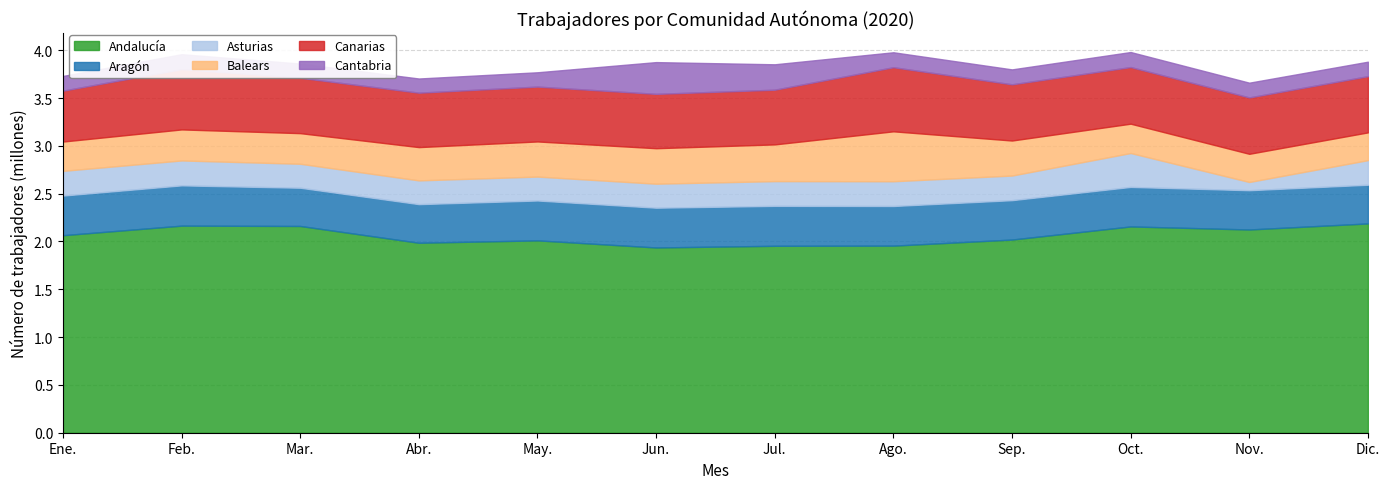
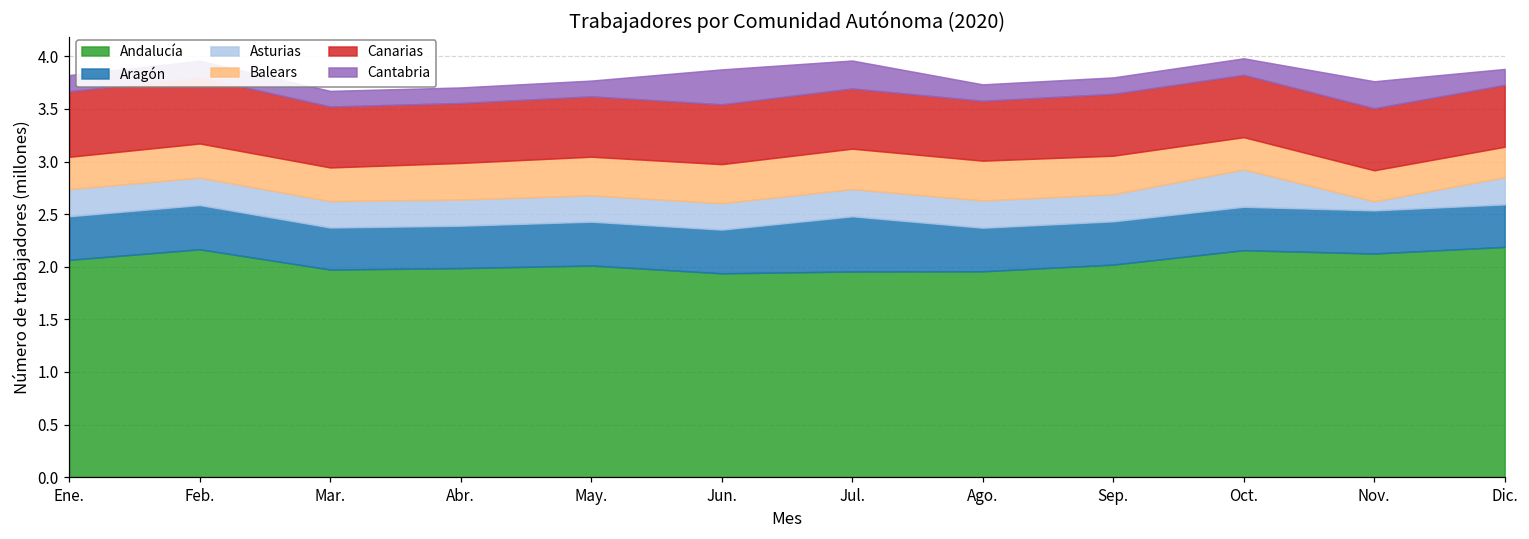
Canarias, Ene.: 0.5 -> 0.6
Andalucía, Mar.: 2.2 -> 2.0
Aragón, Jul.: 0.4 -> 0.5
Balears, Ago.: 0.5 -> 0.4
Canarias, Ago.: 0.7 -> 0.6
Cantabria, Nov.: 0.2 -> 0.3
